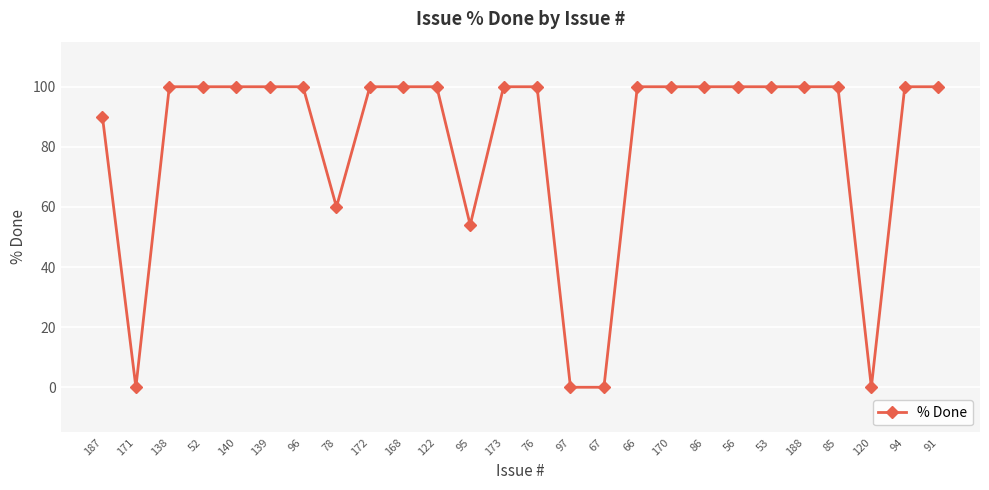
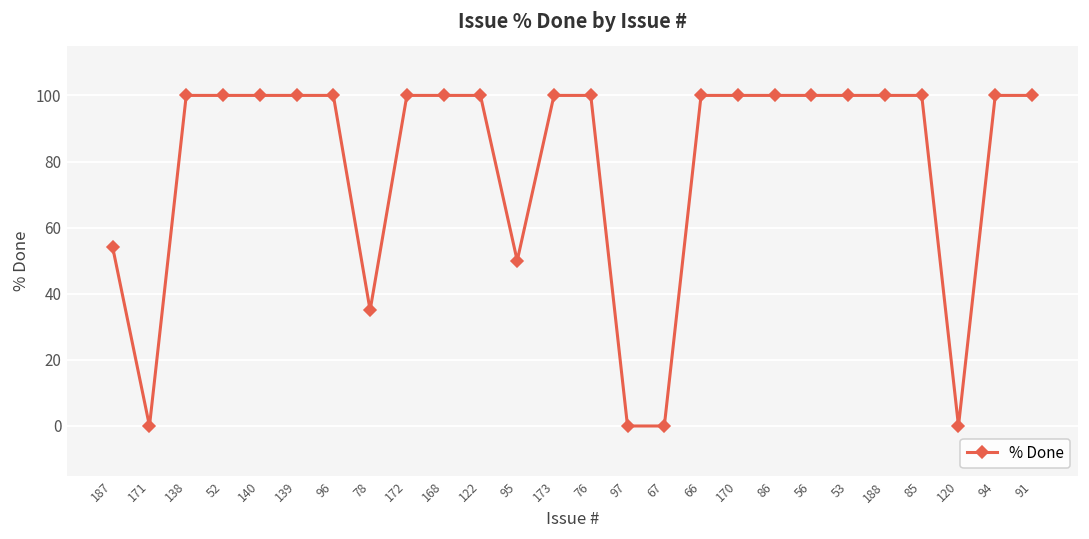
187: 90 -> 54
78: 60 -> 35
95: 54 -> 50
